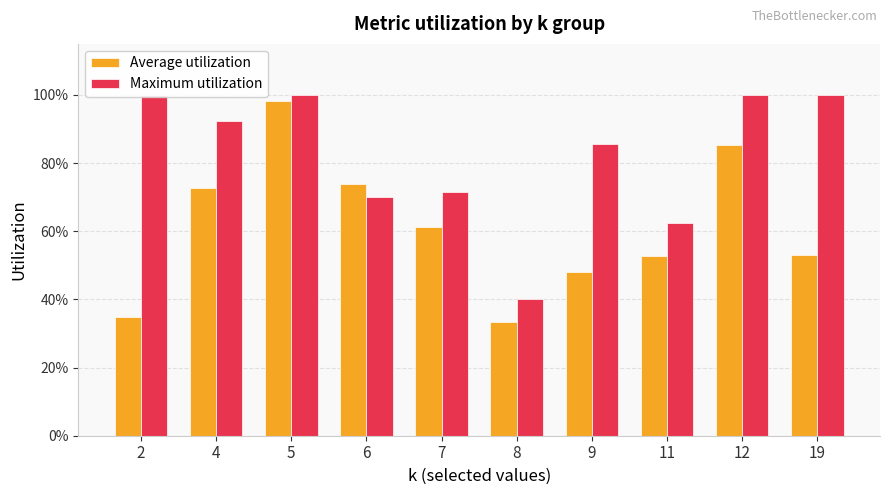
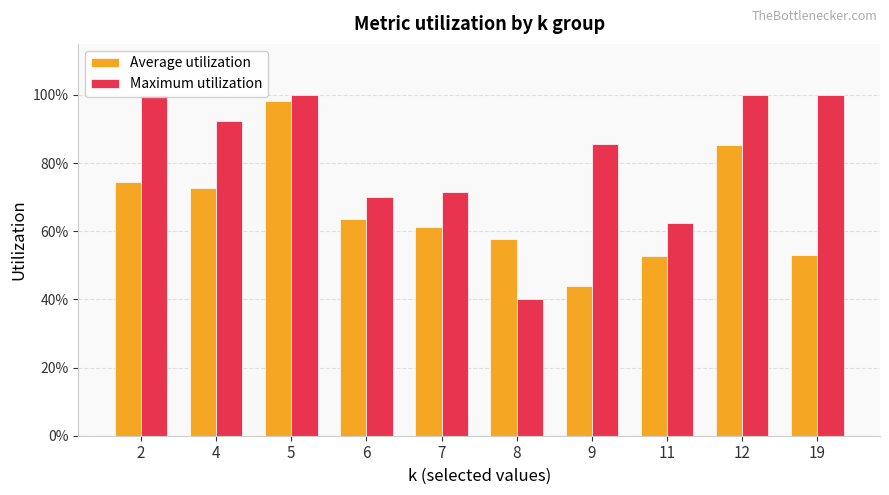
Average utilization, 2: 35% -> 74%
Average utilization, 6: 74% -> 64%
Average utilization, 8: 33% -> 58%
Average utilization, 9: 48% -> 44%
